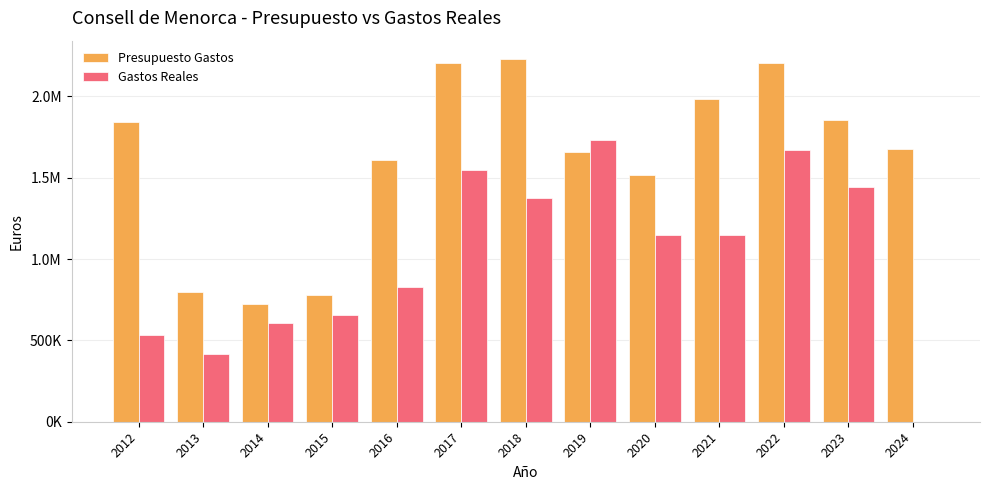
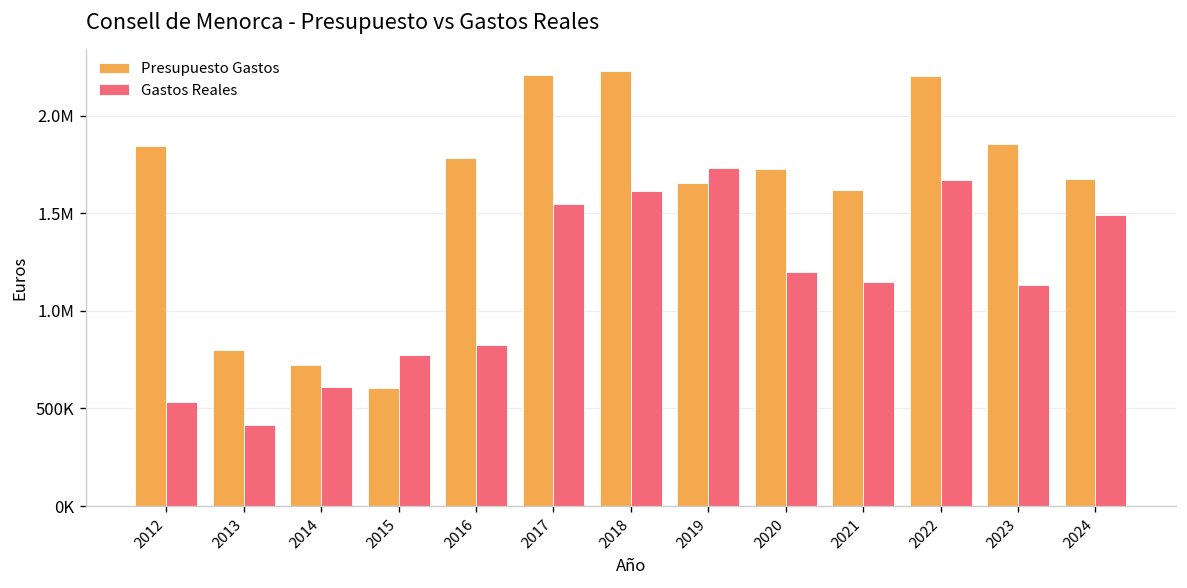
Presupuesto Gastos, 2015: 780000 -> 610000
Gastos Reales, 2015: 660000 -> 780000
Presupuesto Gastos, 2016: 1610000 -> 1780000
Gastos Reales, 2018: 1370000 -> 1610000
Presupuesto Gastos, 2020: 1520000 -> 1730000
Gastos Reales, 2020: 1150000 -> 1200000
Presupuesto Gastos, 2021: 1990000 -> 1620000
Gastos Reales, 2023: 1450000 -> 1130000
Gastos Reales, 2024: 0 -> 1490000
